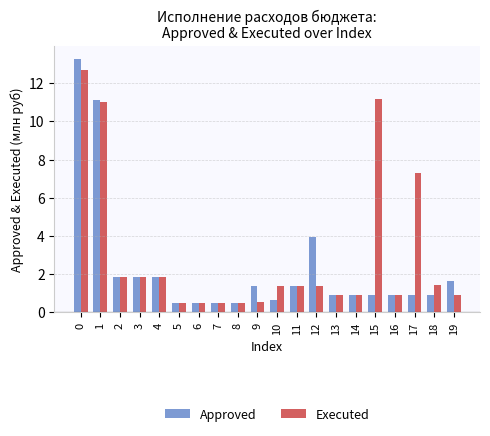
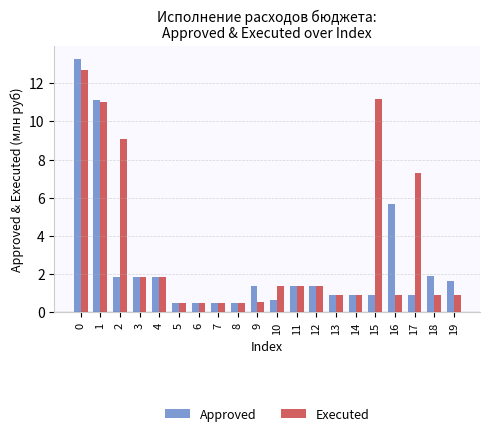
Executed, 2: 1.8 -> 9.1
Approved, 12: 3.9 -> 1.4
Approved, 16: 0.9 -> 5.7
Approved, 18: 0.9 -> 1.9
Executed, 18: 1.4 -> 0.9
